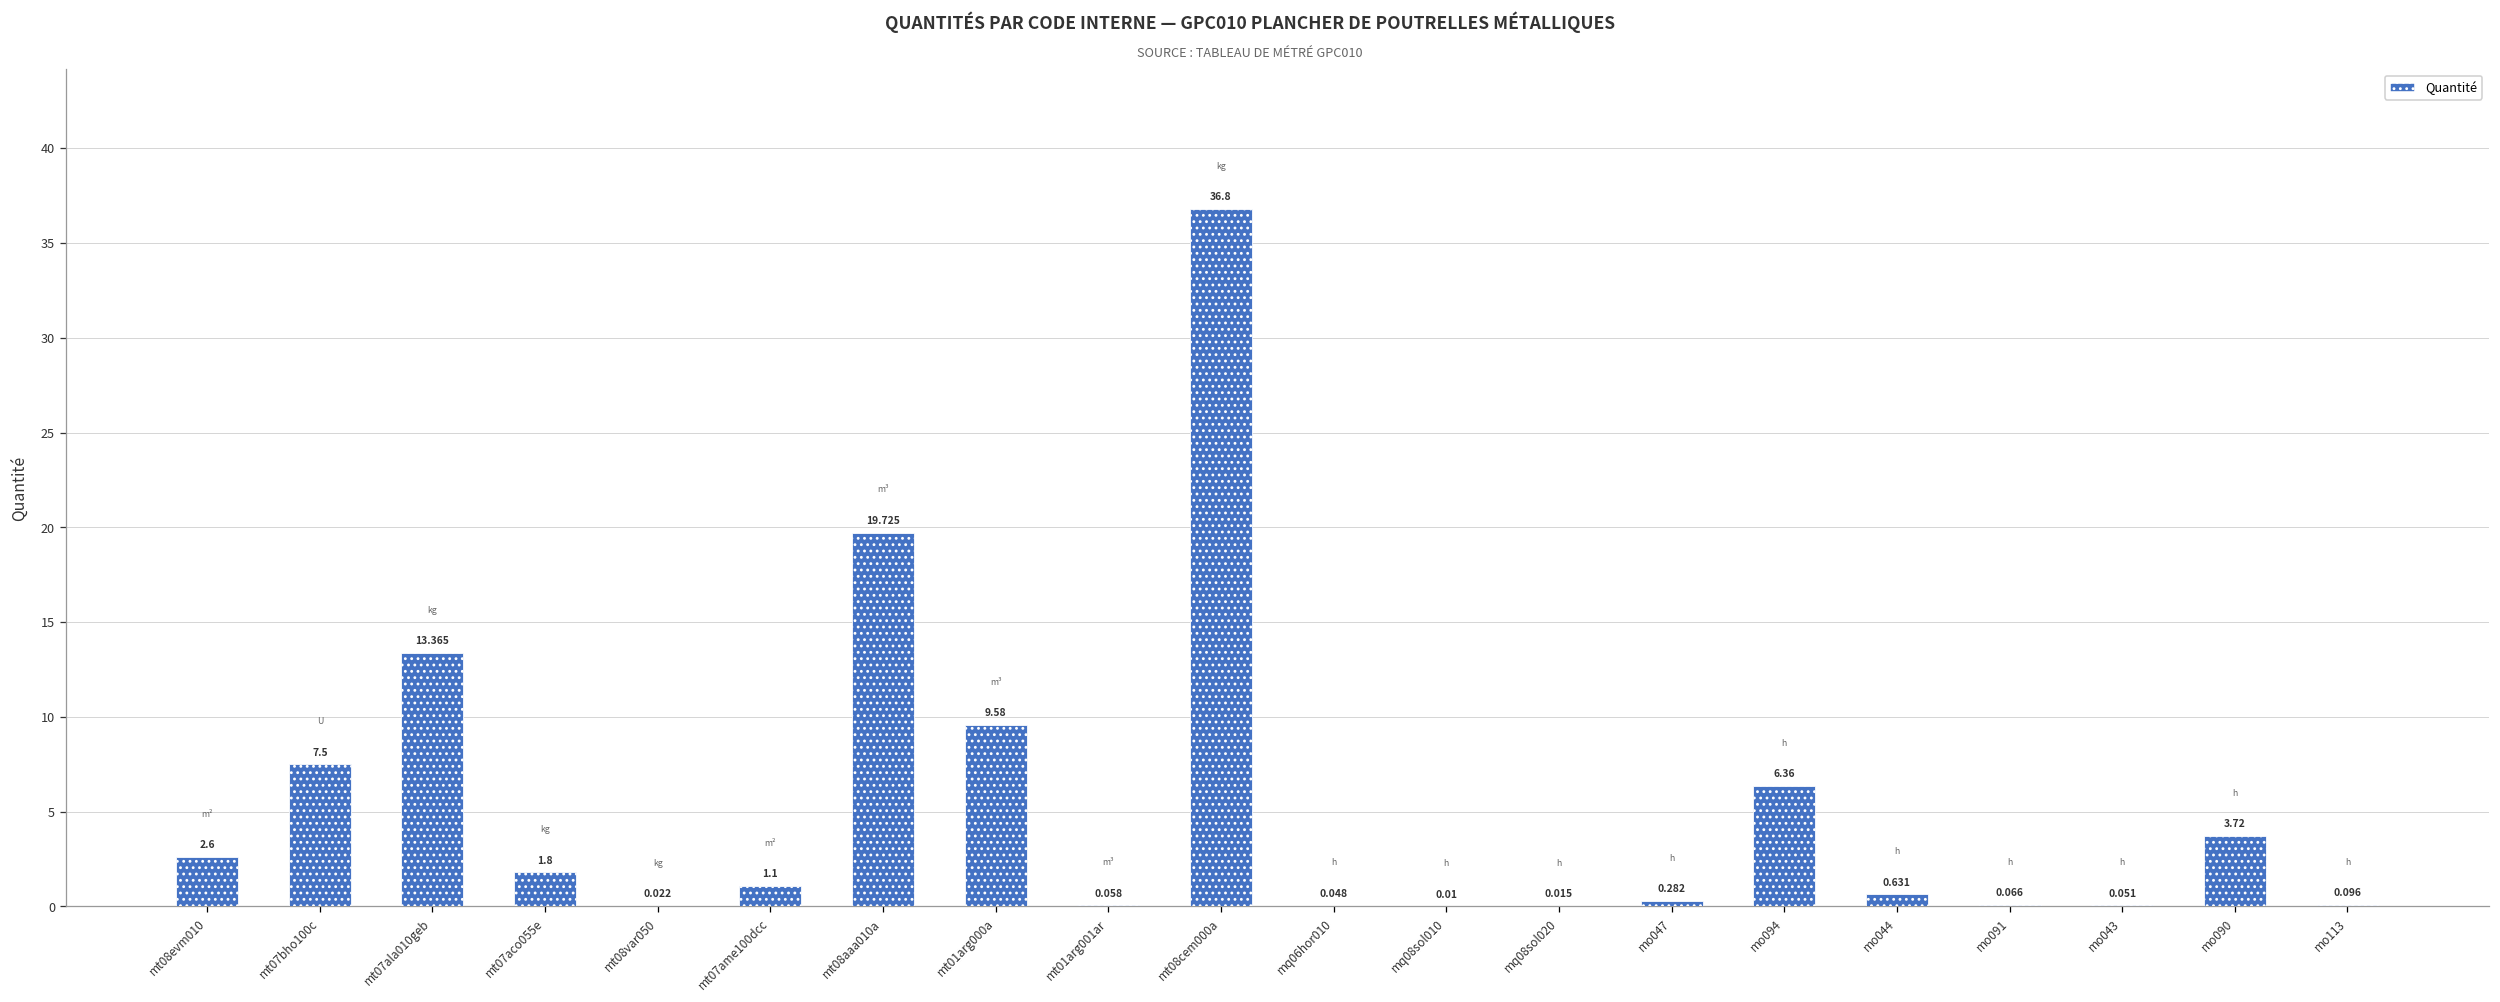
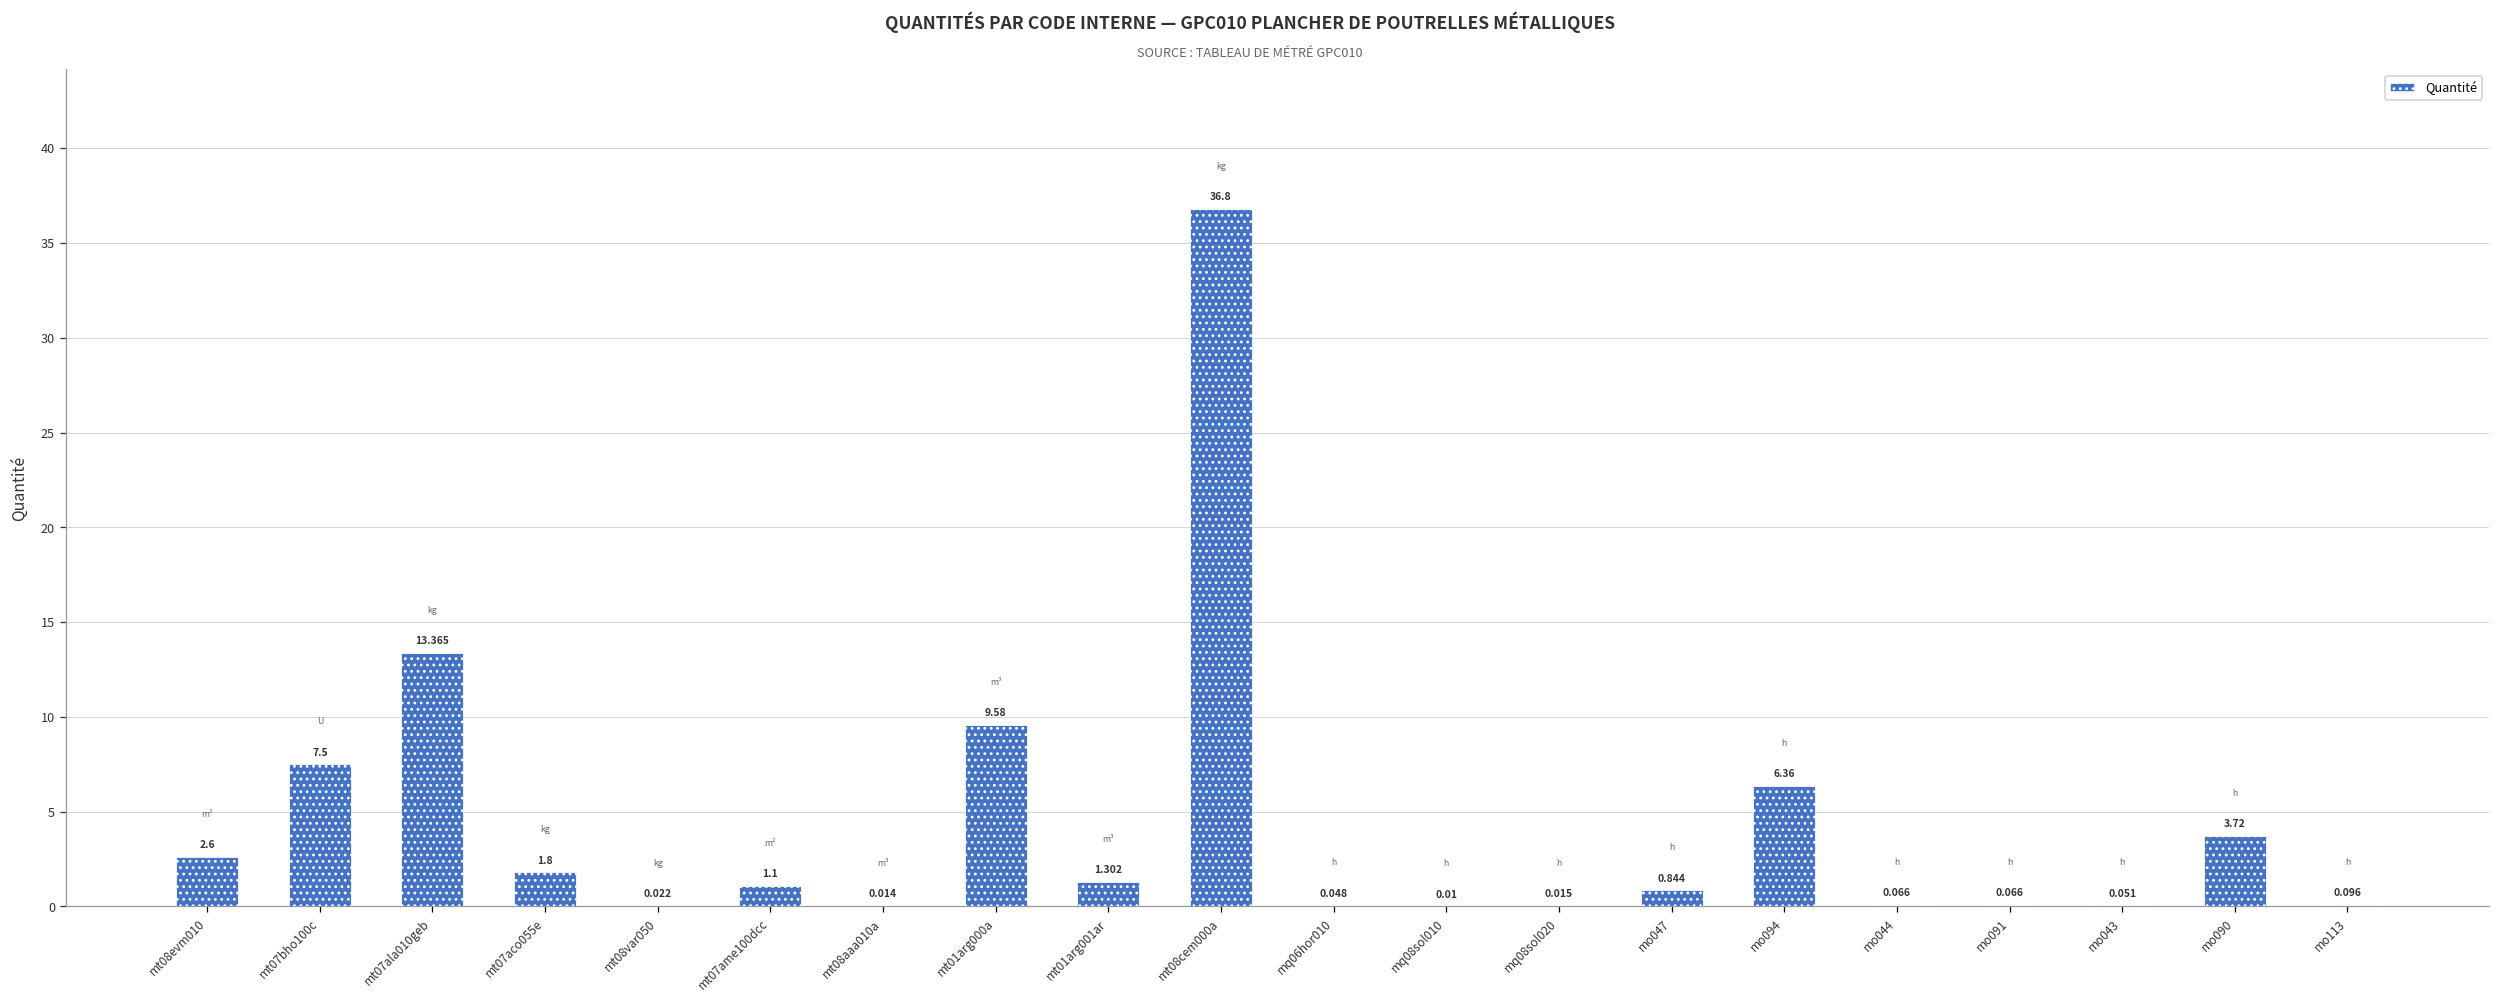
mt08aaa010a: 19.725 -> 0.014
mt01arg001ar: 0.058 -> 1.302
mo047: 0.282 -> 0.844
mo044: 0.631 -> 0.066
